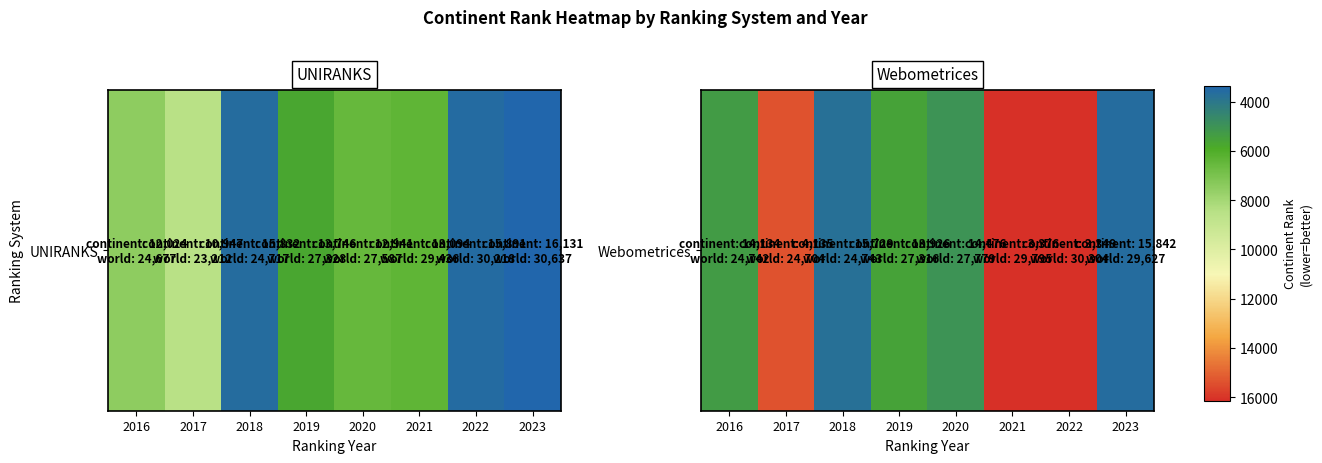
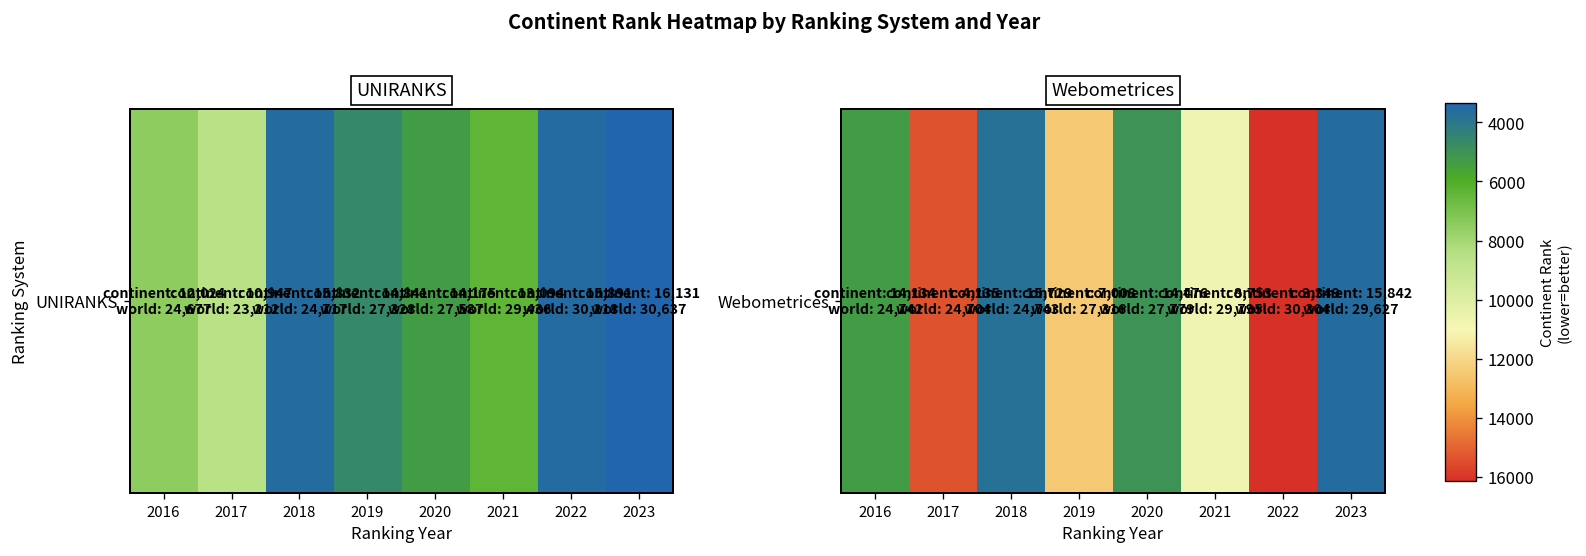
UNIRANKS, UNIRANKS, 2019: 13,746 -> 14,841
UNIRANKS, UNIRANKS, 2020: 12,941 -> 14,175
Webometrices, Webometrices, 2019: 13,926 -> 7,008
Webometrices, Webometrices, 2021: 3,376 -> 8,753
